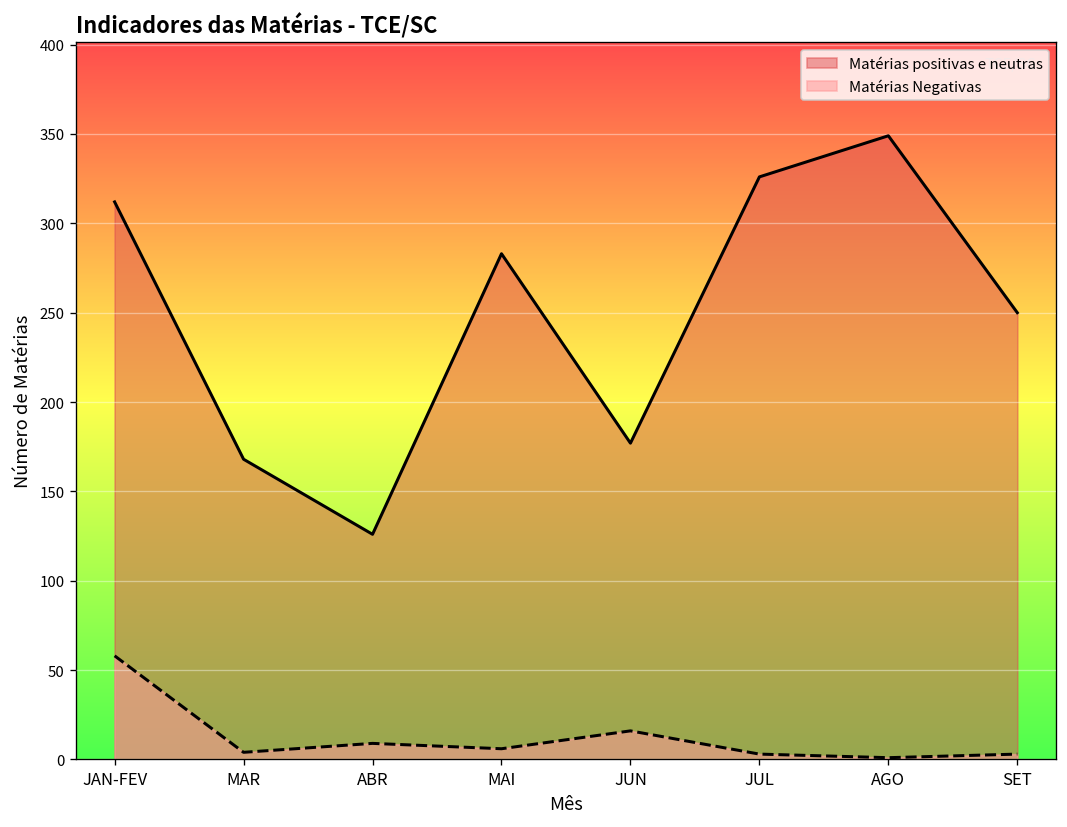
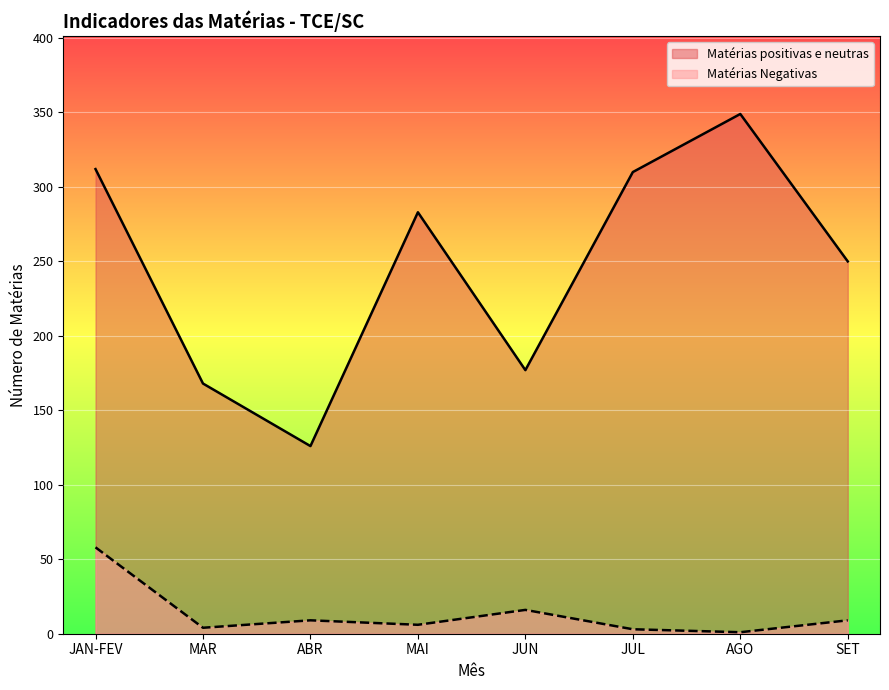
Matérias positivas e neutras, JUL: 326 -> 310
Matérias Negativas, SET: 3 -> 9
